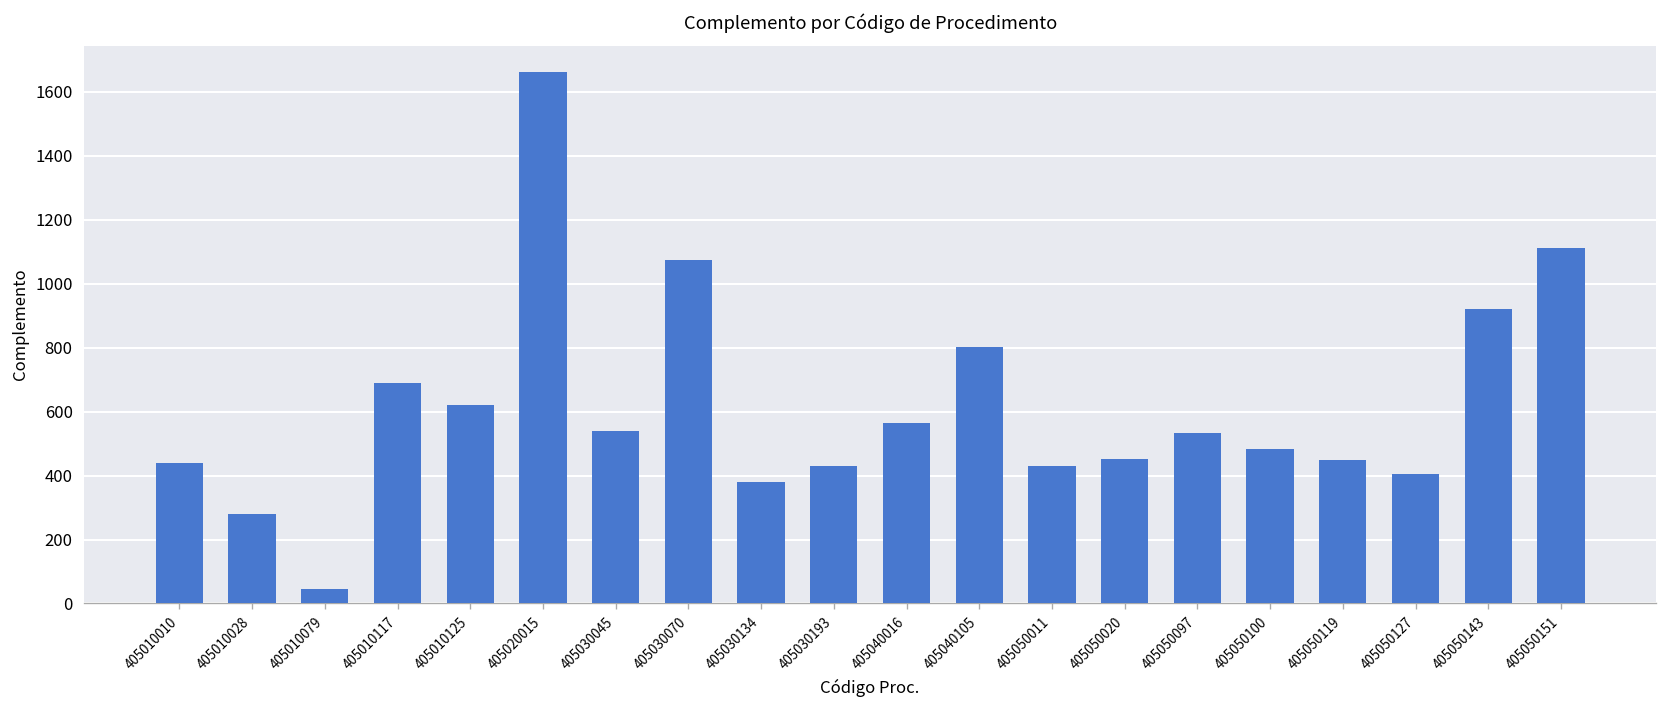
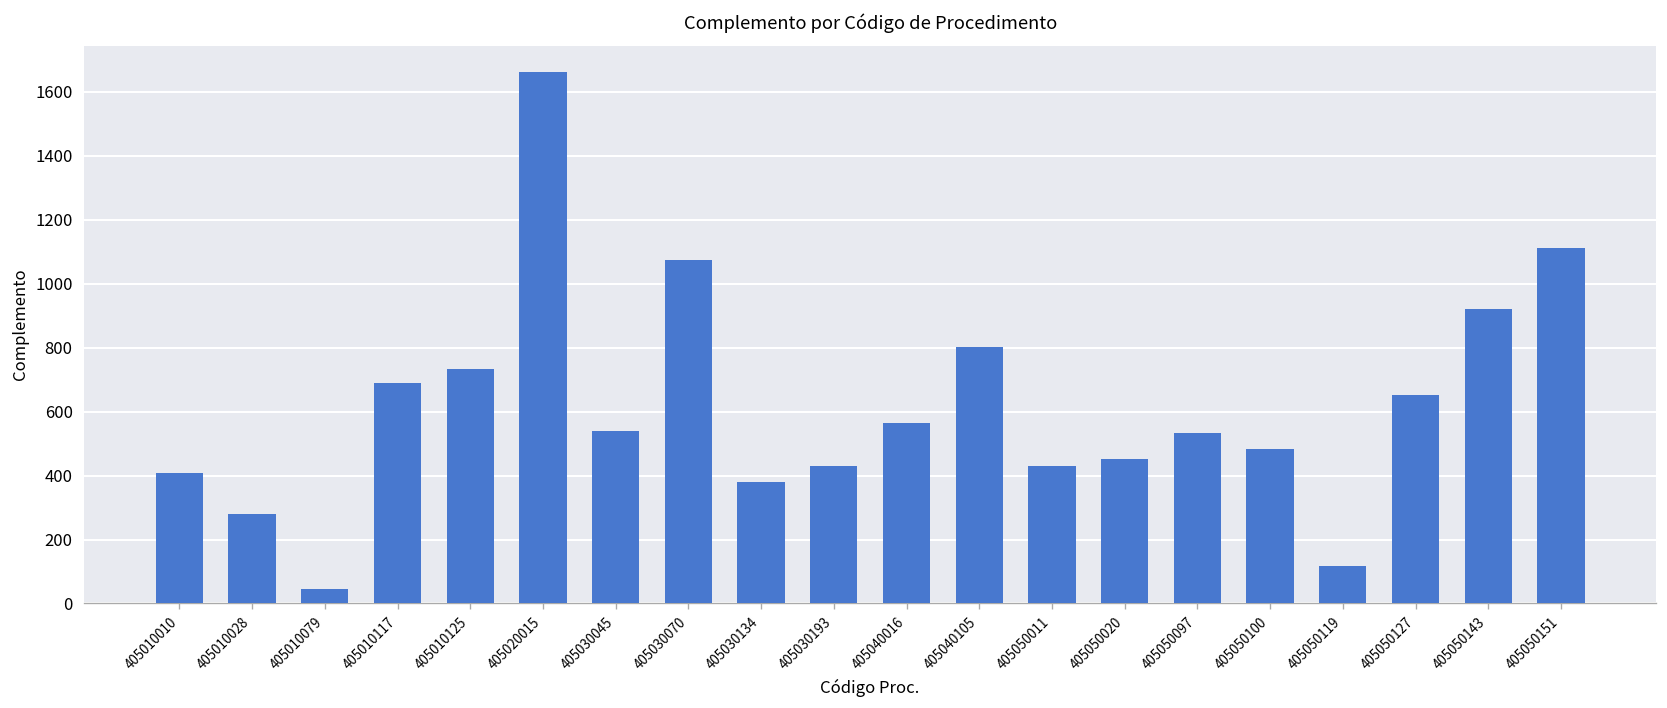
405010010: 440 -> 410
405010125: 620 -> 730
405050119: 450 -> 120
405050127: 410 -> 650
